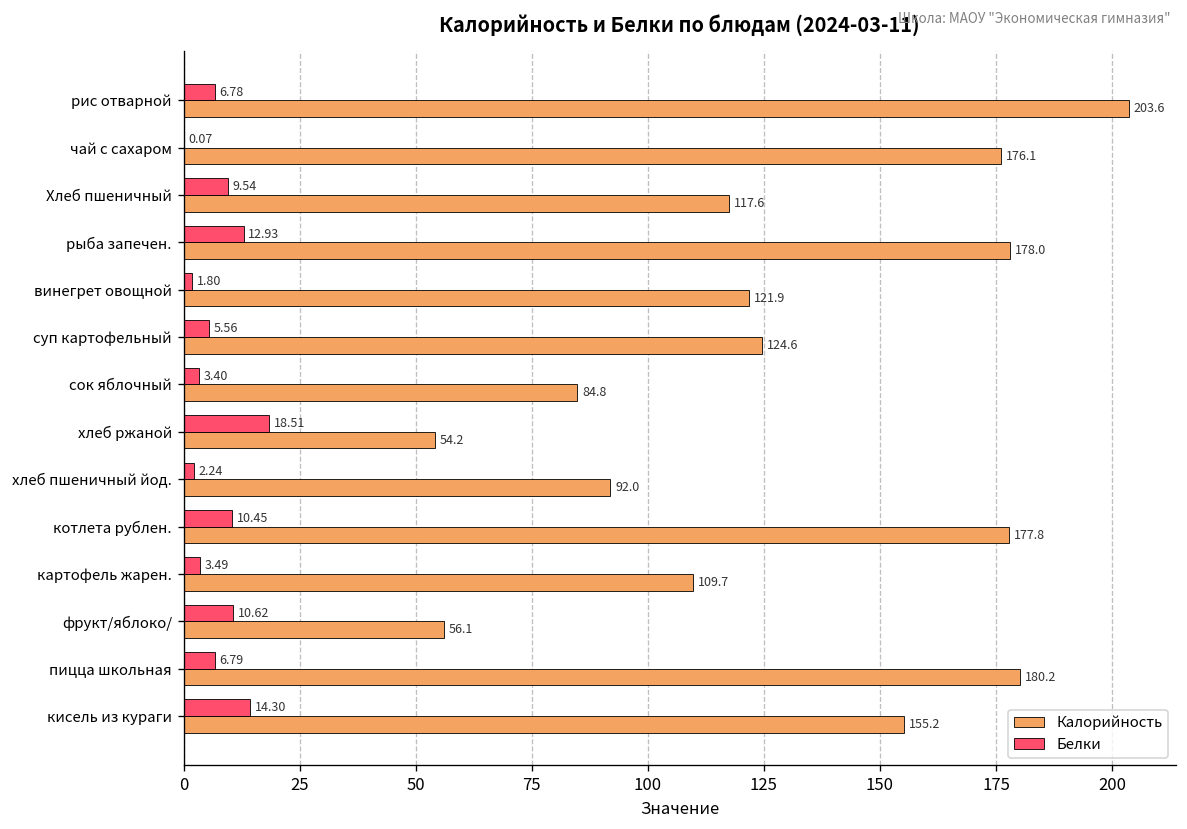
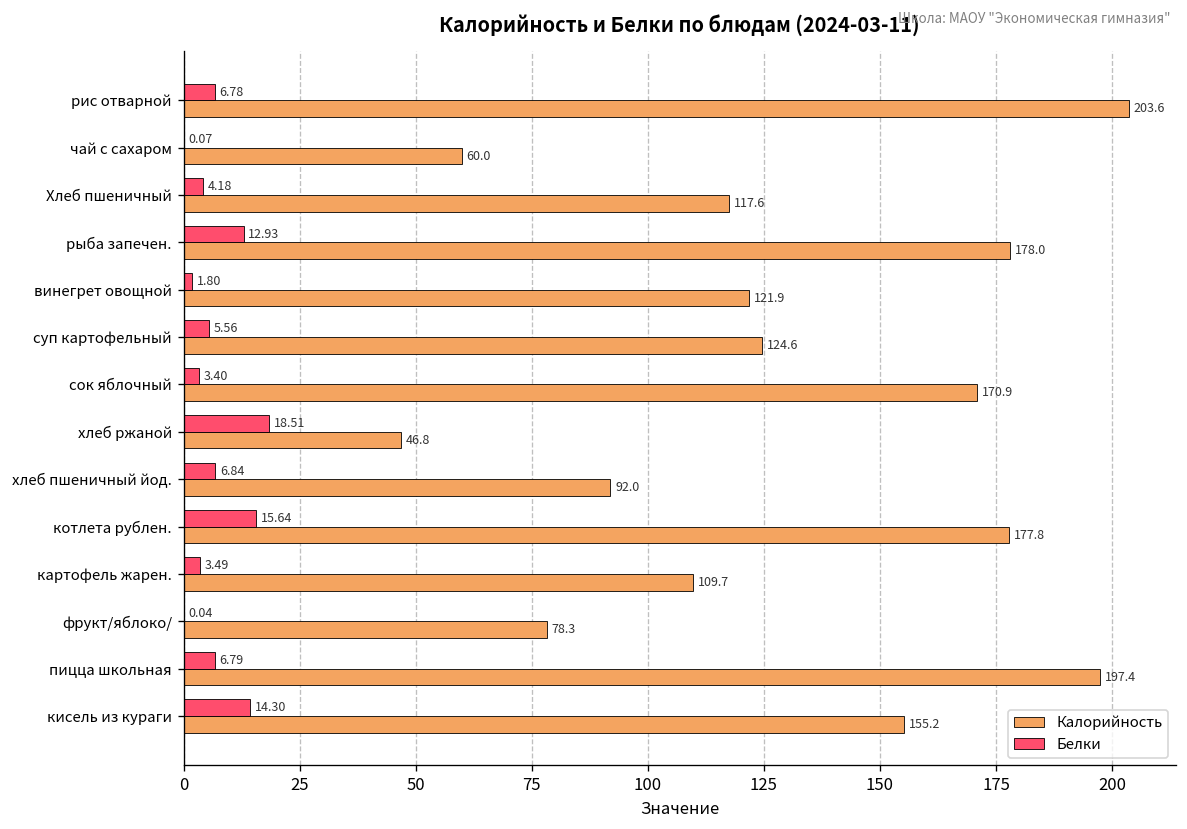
Калорийность, чай с сахаром: 176.1 -> 60.0
Белки, Хлеб пшеничный: 9.54 -> 4.18
Калорийность, сок яблочный: 84.8 -> 170.9
Калорийность, хлеб ржаной: 54.2 -> 46.8
Белки, хлеб пшеничный йод.: 2.24 -> 6.84
Белки, котлета рублен.: 10.45 -> 15.64
Белки, фрукт/яблоко/: 10.62 -> 0.04
Калорийность, фрукт/яблоко/: 56.1 -> 78.3
Калорийность, пицца школьная: 180.2 -> 197.4
